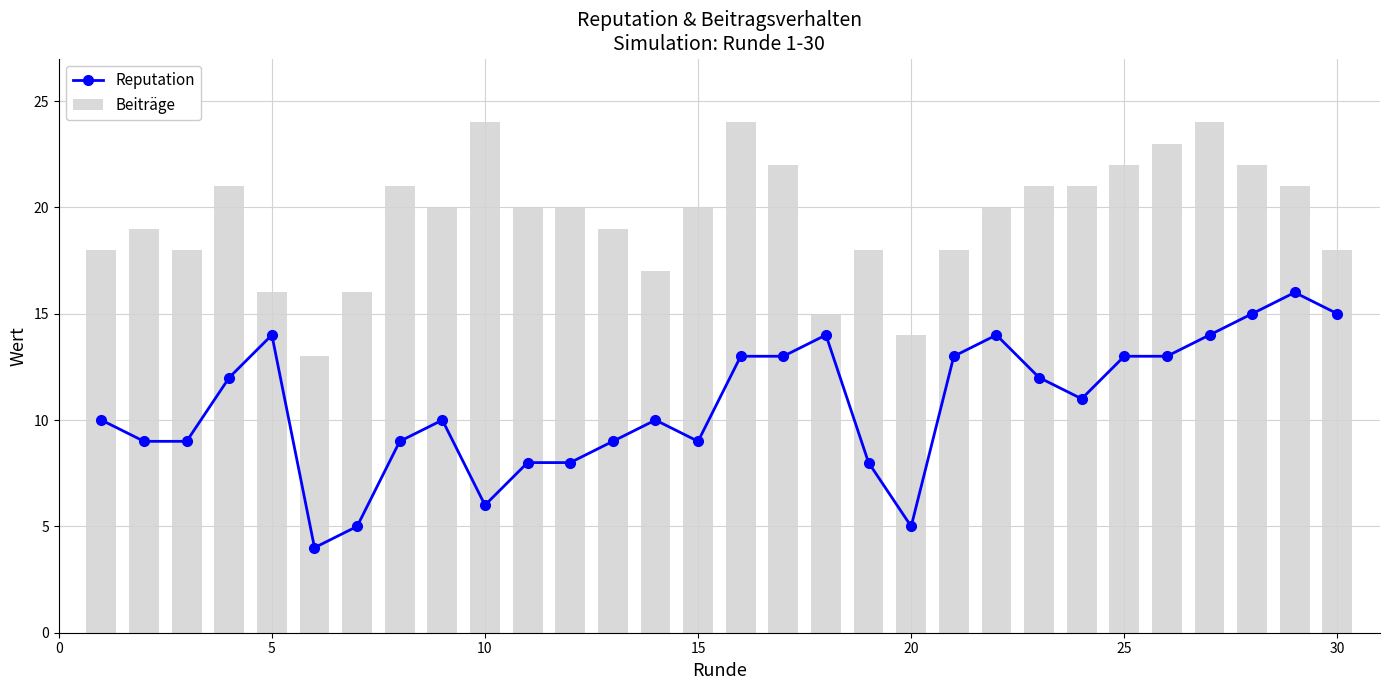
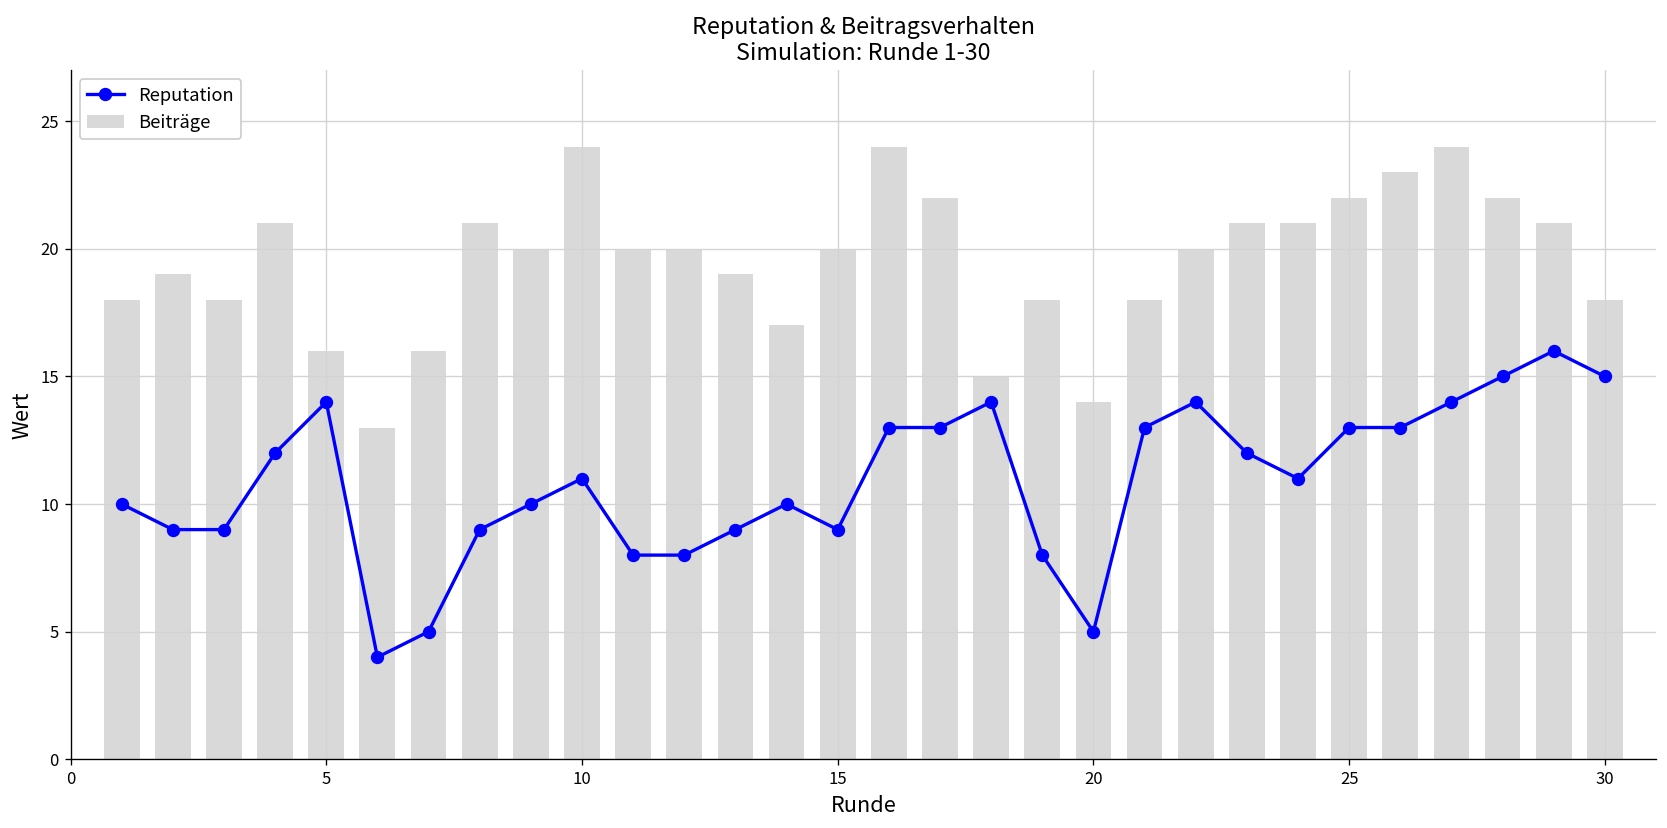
Reputation, 10: 6 -> 11
